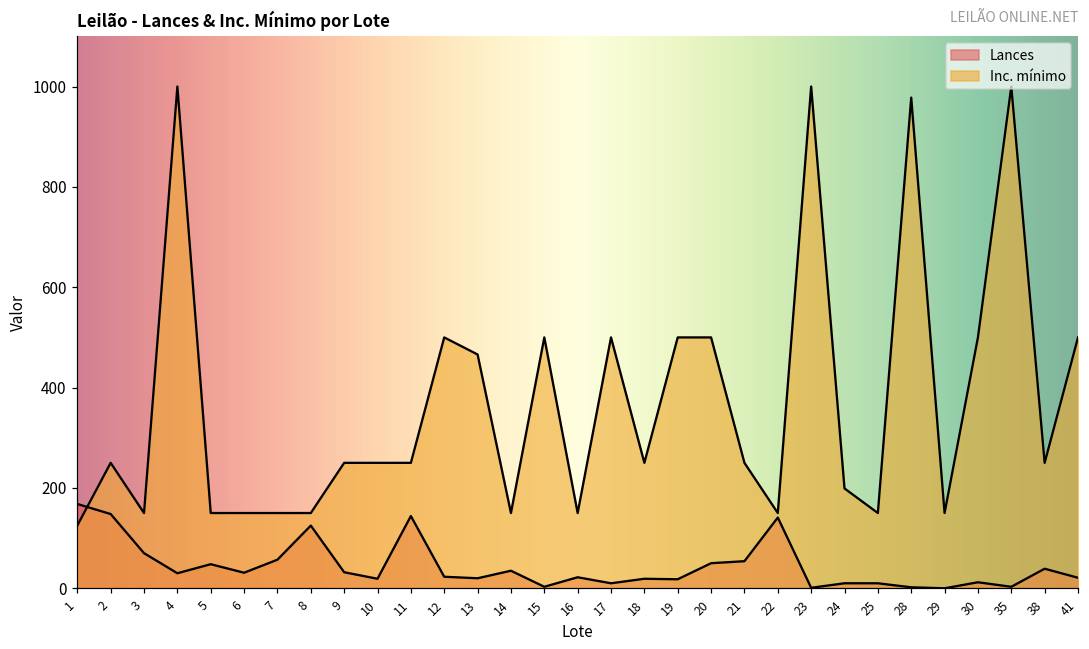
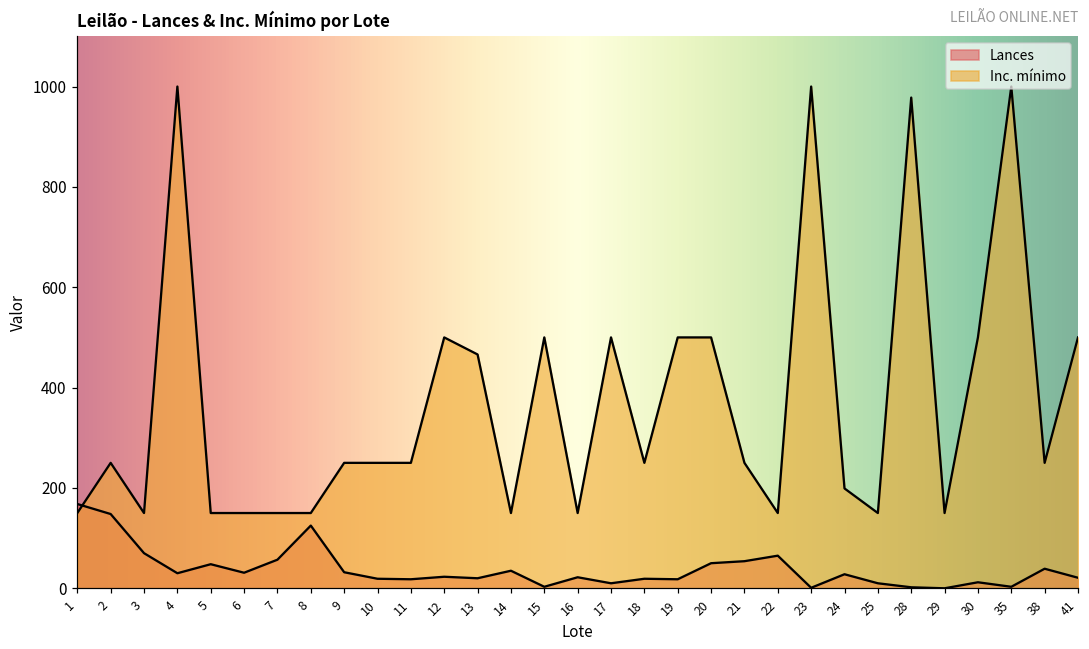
Inc. mínimo, 1: 130 -> 150
Lances, 11: 140 -> 20
Lances, 22: 140 -> 70
Lances, 24: 10 -> 30
